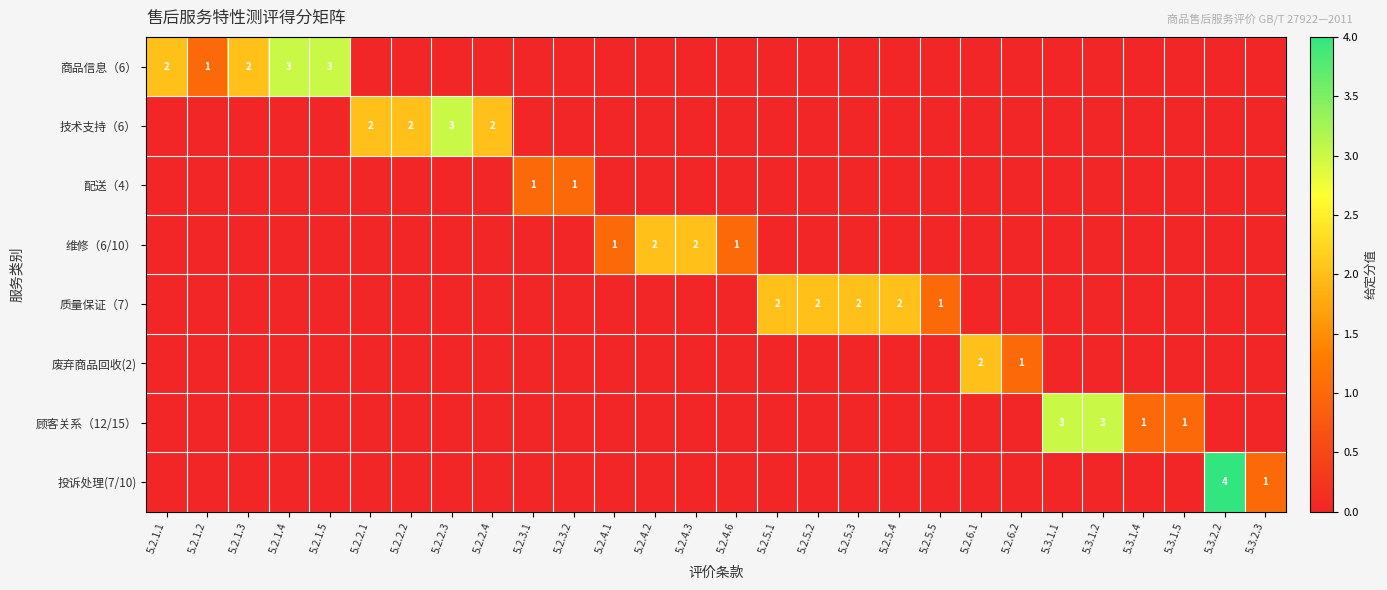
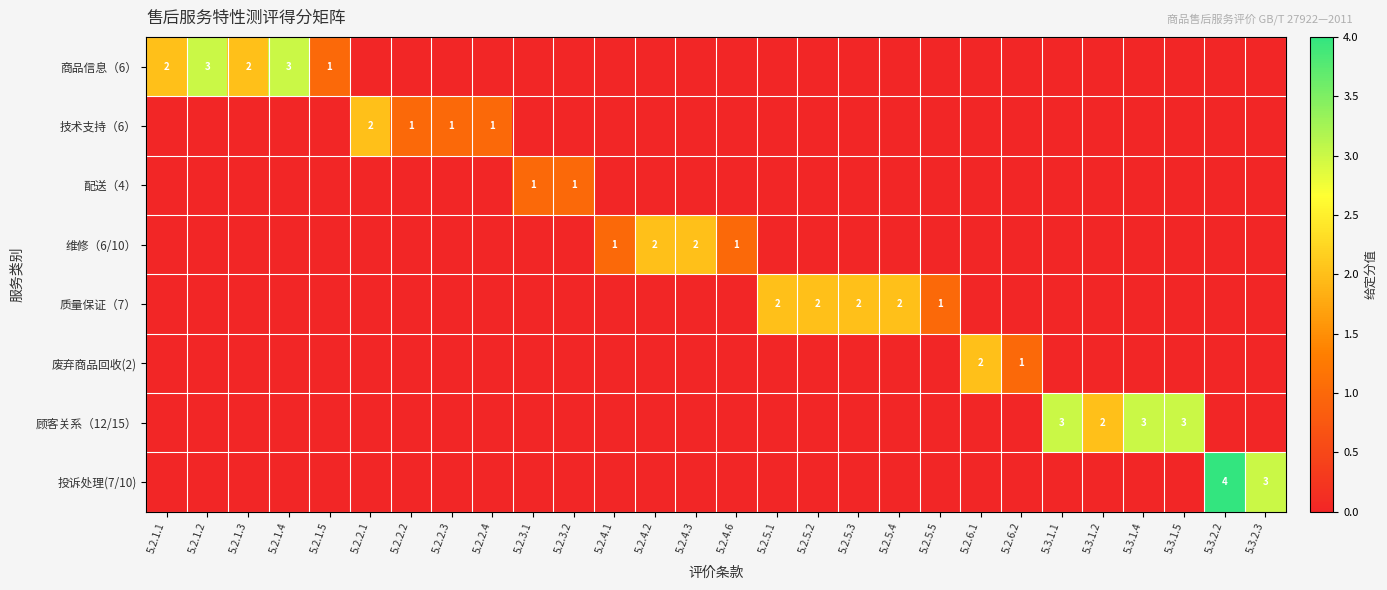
商品信息（6）, 5.2.1.2: 1 -> 3
商品信息（6）, 5.2.1.5: 3 -> 1
技术支持（6）, 5.2.2.2: 2 -> 1
技术支持（6）, 5.2.2.3: 3 -> 1
技术支持（6）, 5.2.2.4: 2 -> 1
顾客关系（12/15）, 5.3.1.2: 3 -> 2
顾客关系（12/15）, 5.3.1.4: 1 -> 3
顾客关系（12/15）, 5.3.1.5: 1 -> 3
投诉处理(7/10), 5.3.2.3: 1 -> 3
